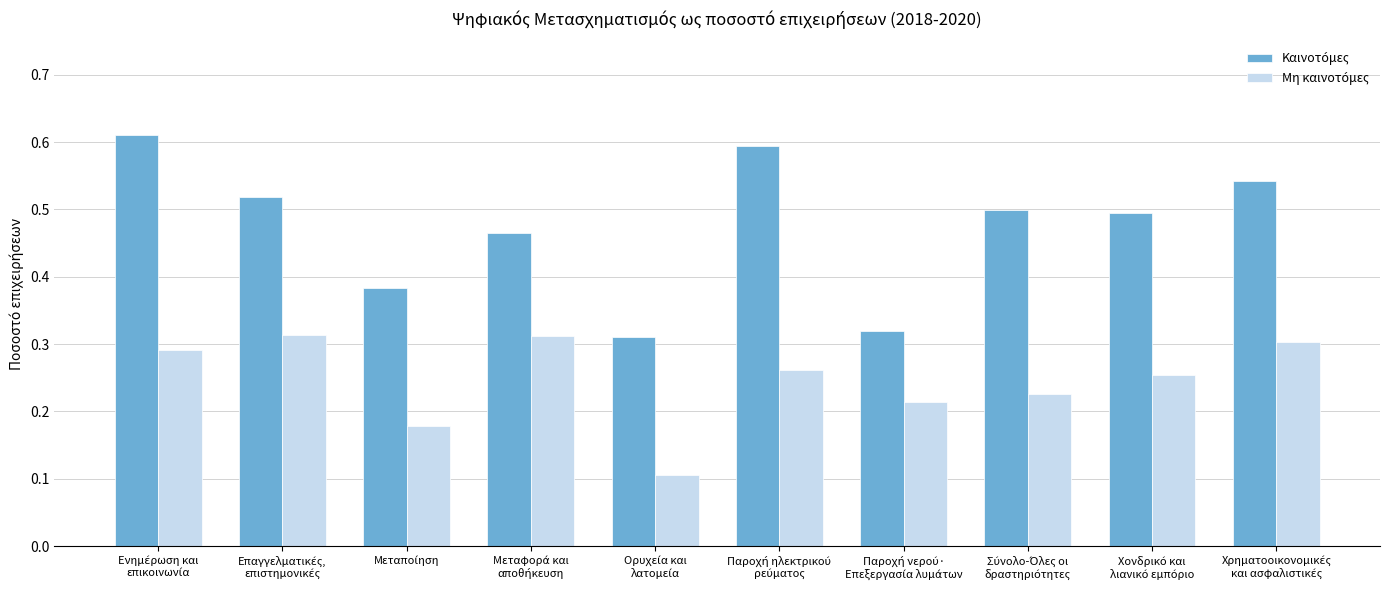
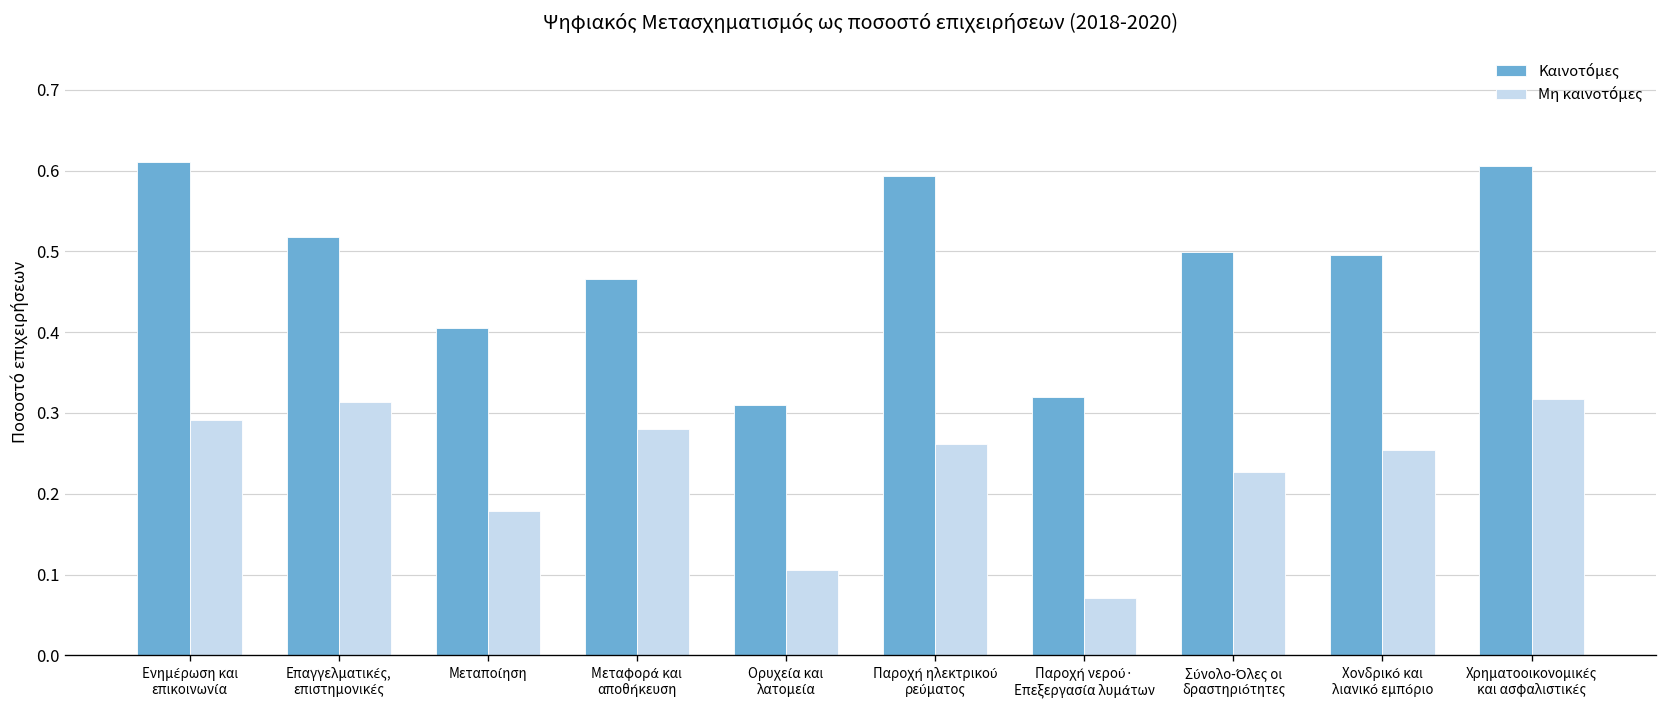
Καινοτόμες, Μεταποίηση: 0.38 -> 0.40
Μη καινοτόμες, Μεταφορά και αποθήκευση: 0.31 -> 0.28
Μη καινοτόμες, Παροχή νερού· Επεξεργασία λυμάτων: 0.21 -> 0.07
Καινοτόμες, Χρηματοοικονομικές και ασφαλιστικές: 0.54 -> 0.61
Μη καινοτόμες, Χρηματοοικονομικές και ασφαλιστικές: 0.30 -> 0.32
